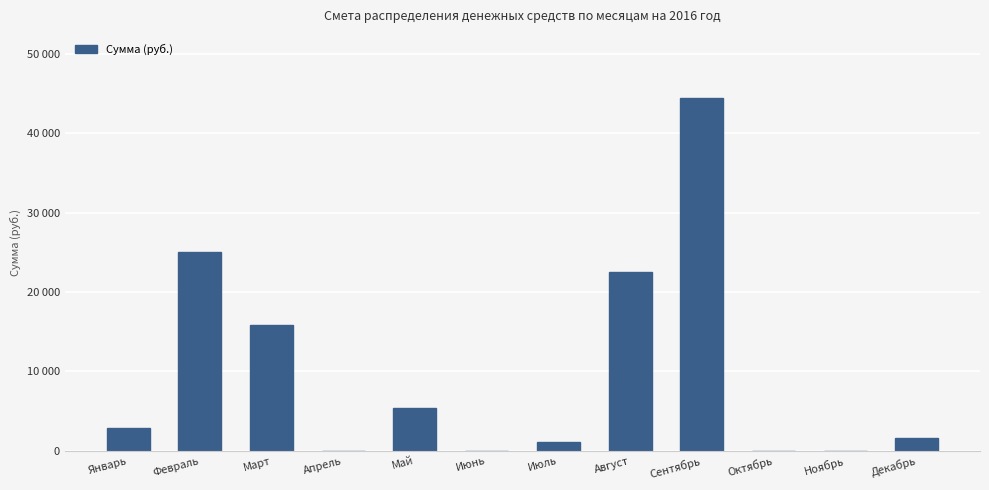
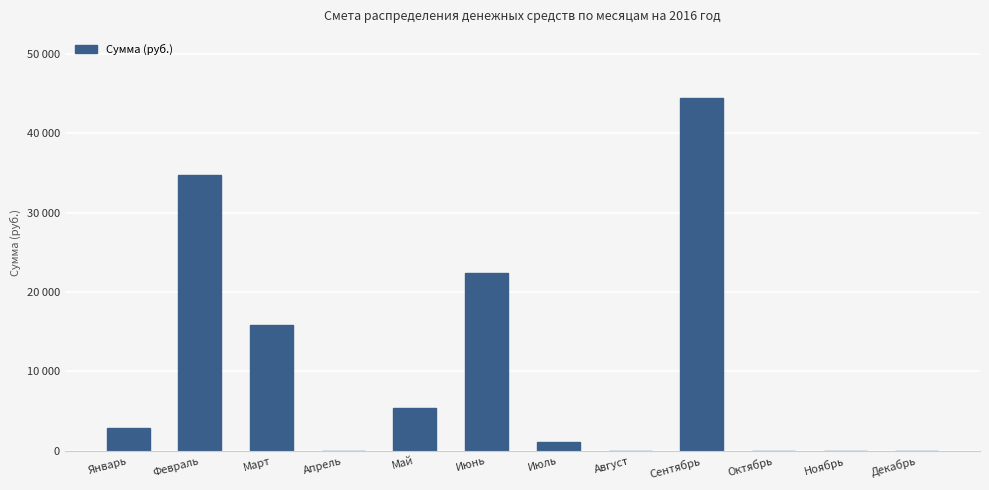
Февраль: 25000 -> 35000
Июнь: 0 -> 22000
Август: 23000 -> 0
Декабрь: 2000 -> 0
